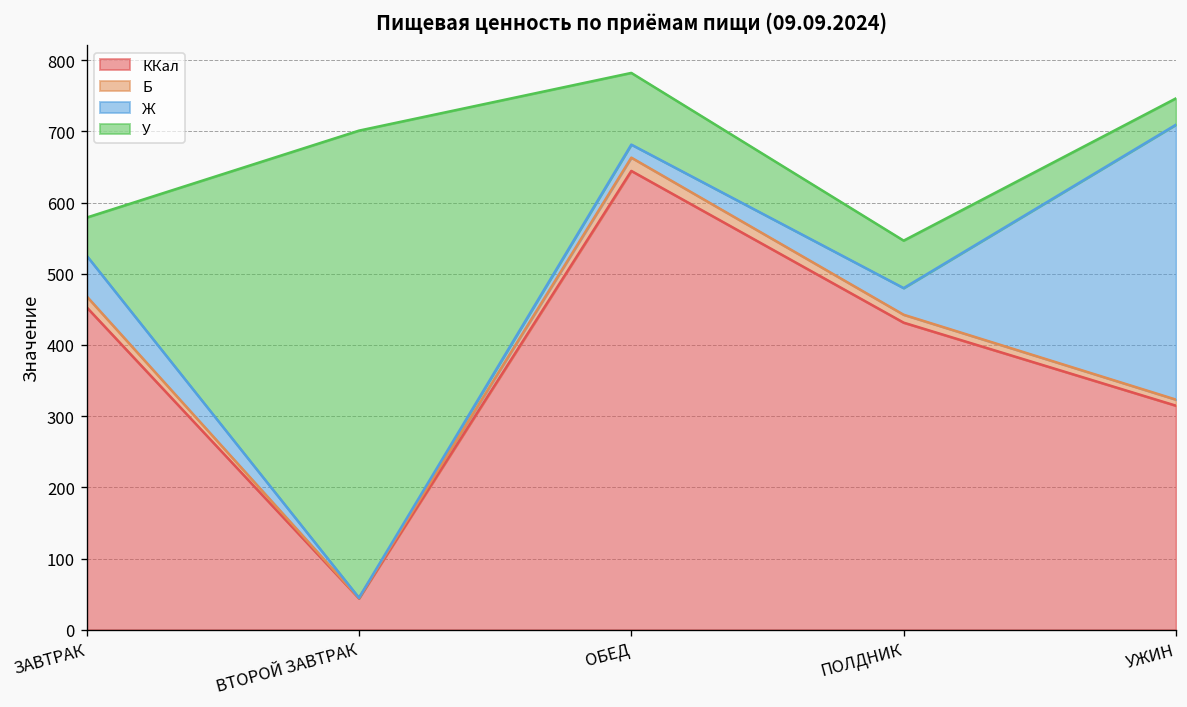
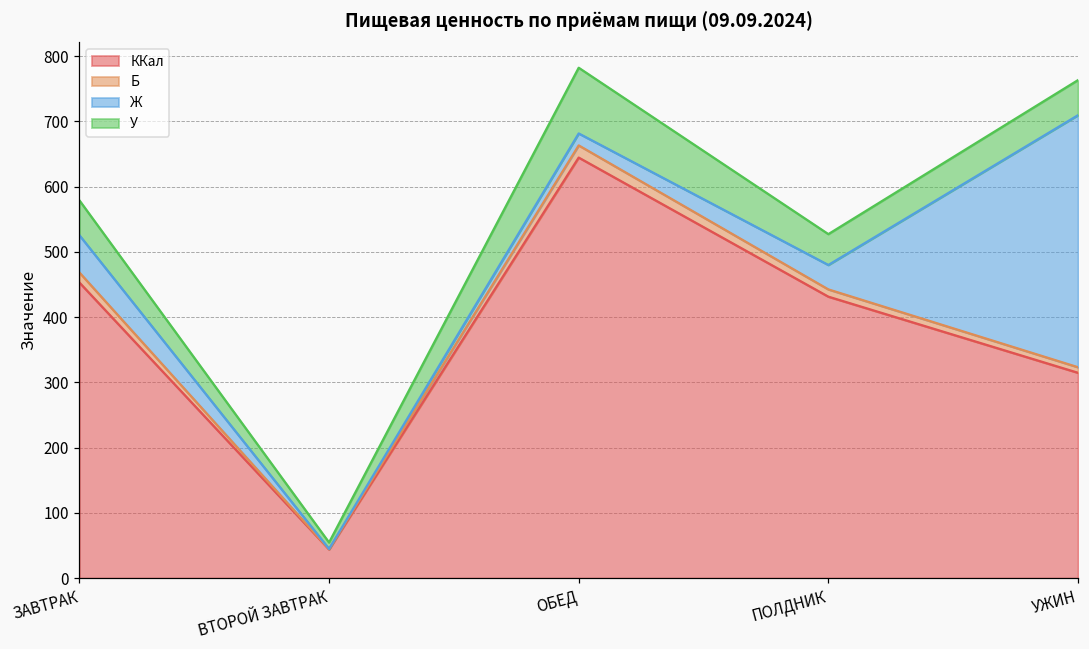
У, ВТОРОЙ ЗАВТРАК: 660 -> 10
У, ПОЛДНИК: 70 -> 50
У, УЖИН: 40 -> 50
